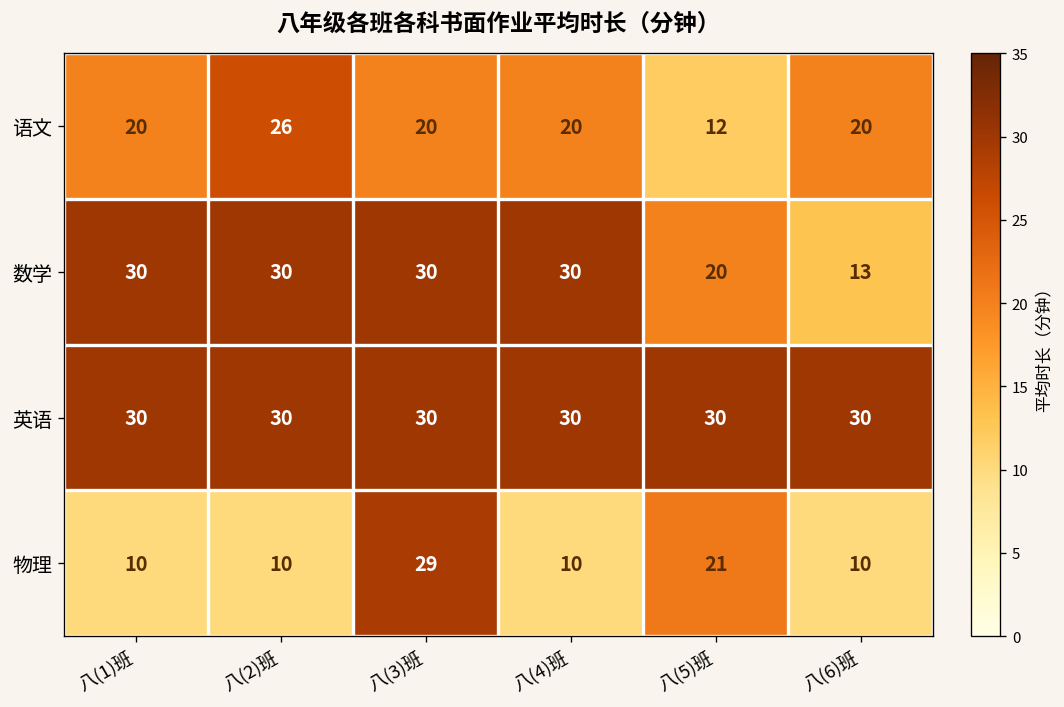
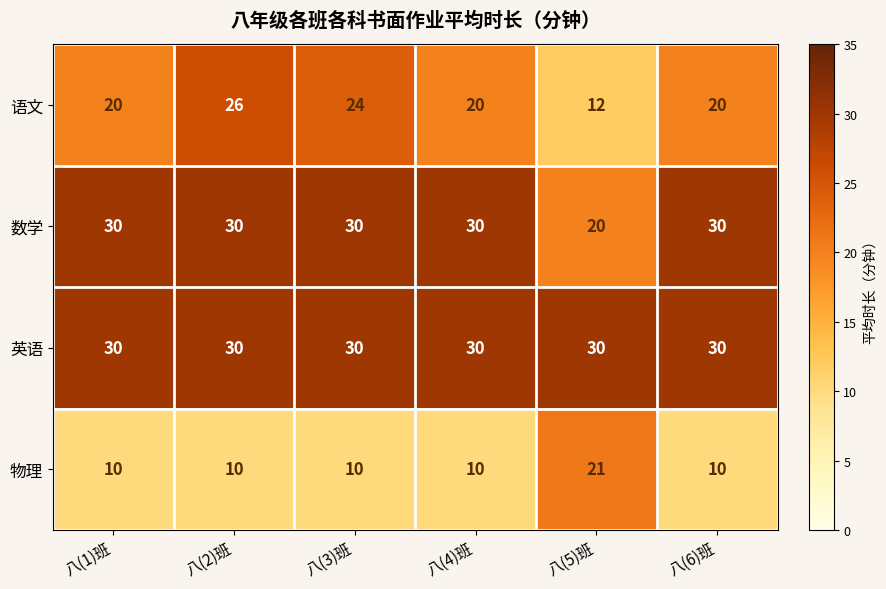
语文, 八(3)班: 20 -> 24
数学, 八(6)班: 13 -> 30
物理, 八(3)班: 29 -> 10
